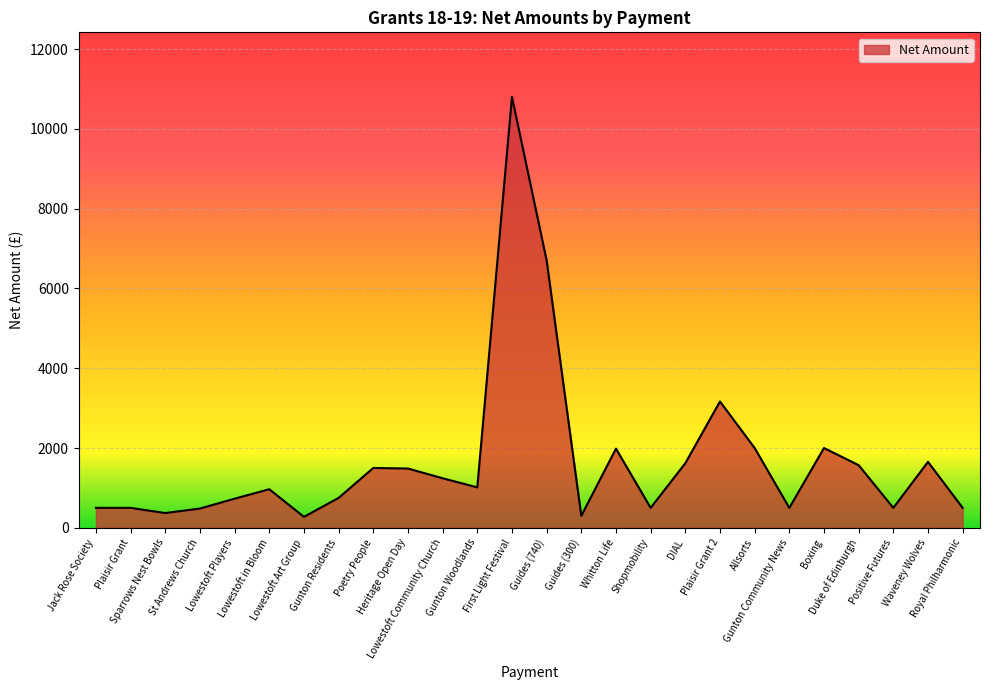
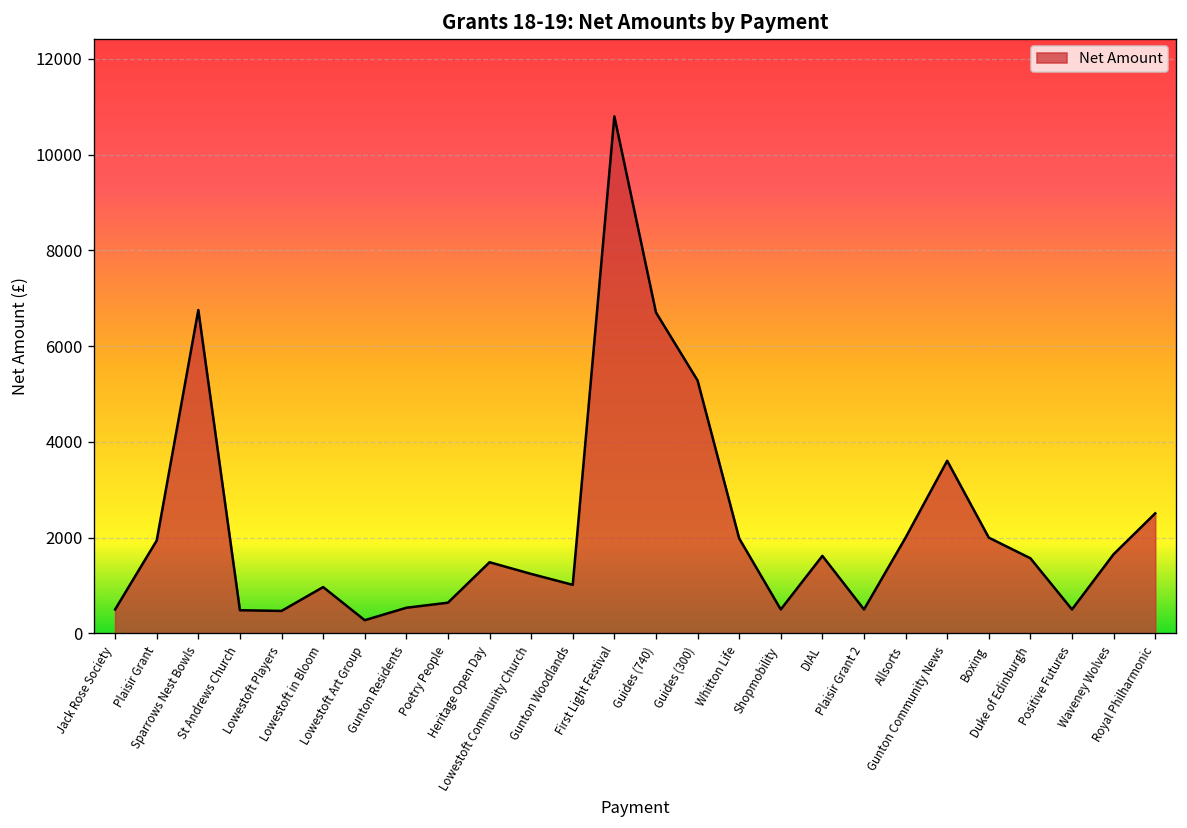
Plaisir Grant: 500 -> 1900
Sparrows Nest Bowls: 400 -> 6800
Lowestoft Players: 700 -> 500
Gunton Residents: 800 -> 500
Poetry People: 1500 -> 600
Guides (300): 300 -> 5300
Plaisir Grant 2: 3200 -> 500
Gunton Community News: 500 -> 3600
Royal Philharmonic: 500 -> 2500
